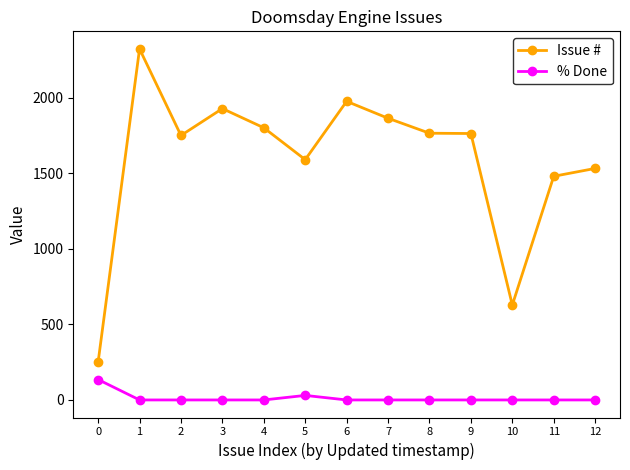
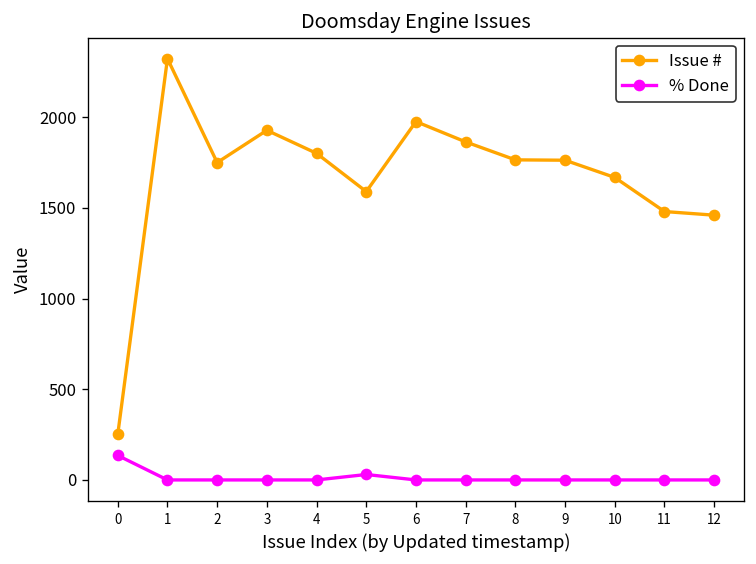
Issue #, 10: 630 -> 1670
Issue #, 12: 1530 -> 1460
